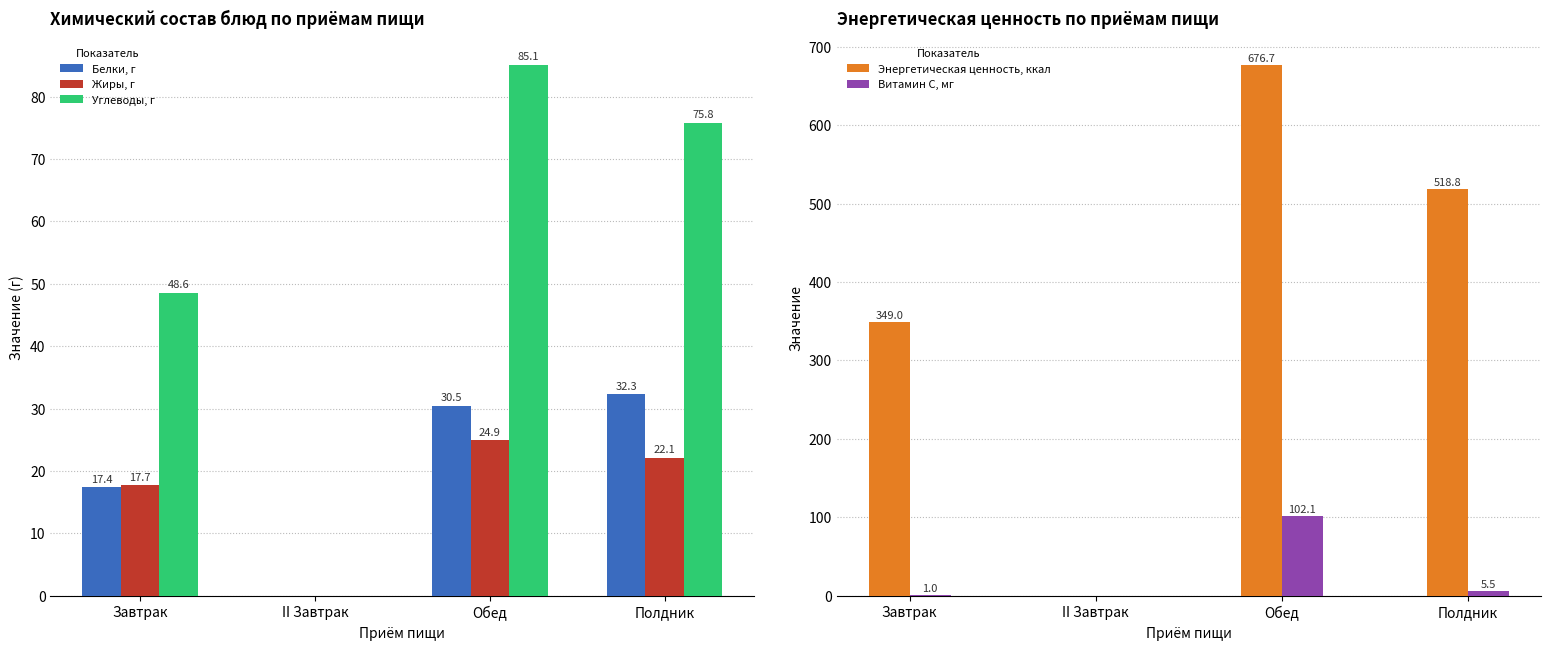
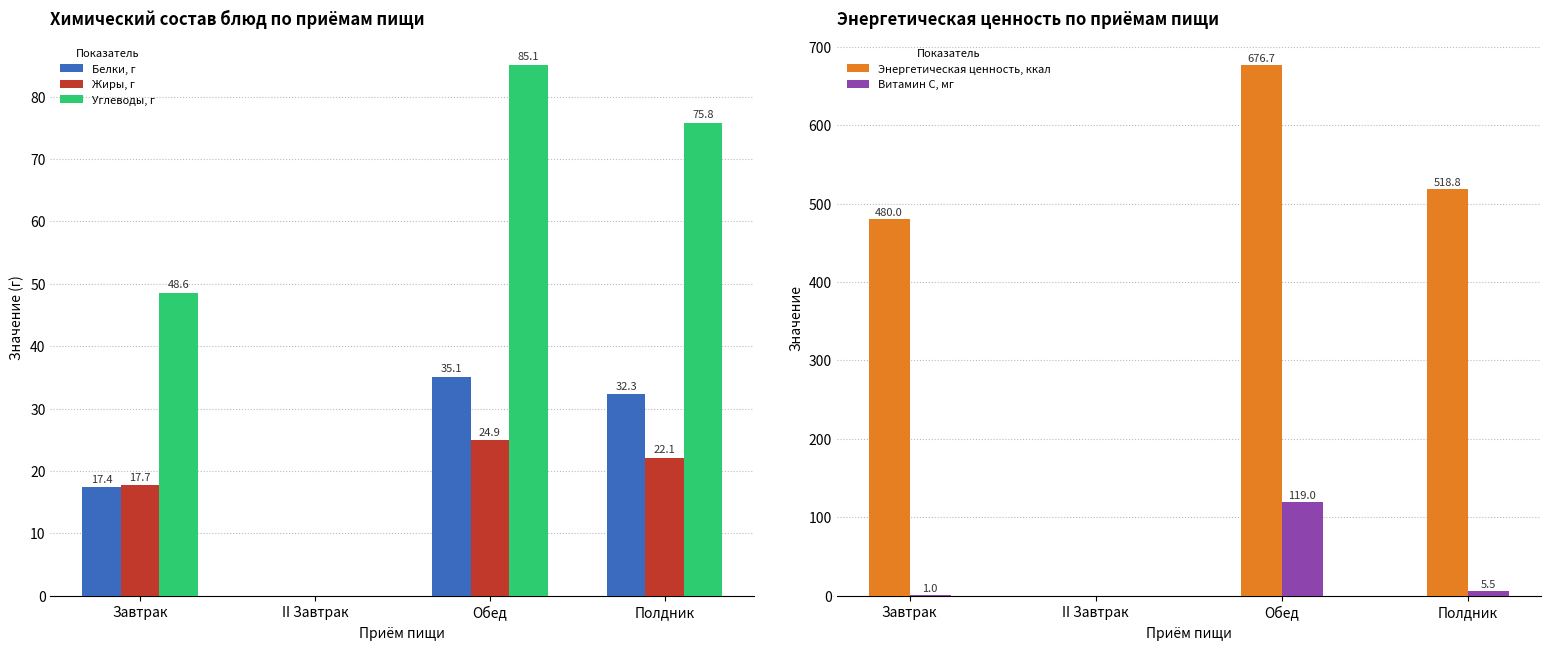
Химический состав блюд по приёмам пищи, Белки, г, Обед: 30.5 -> 35.1
Энергетическая ценность по приёмам пищи, Энергетическая ценность, ккал, Завтрак: 349.0 -> 480.0
Энергетическая ценность по приёмам пищи, Витамин С, мг, Обед: 102.1 -> 119.0
